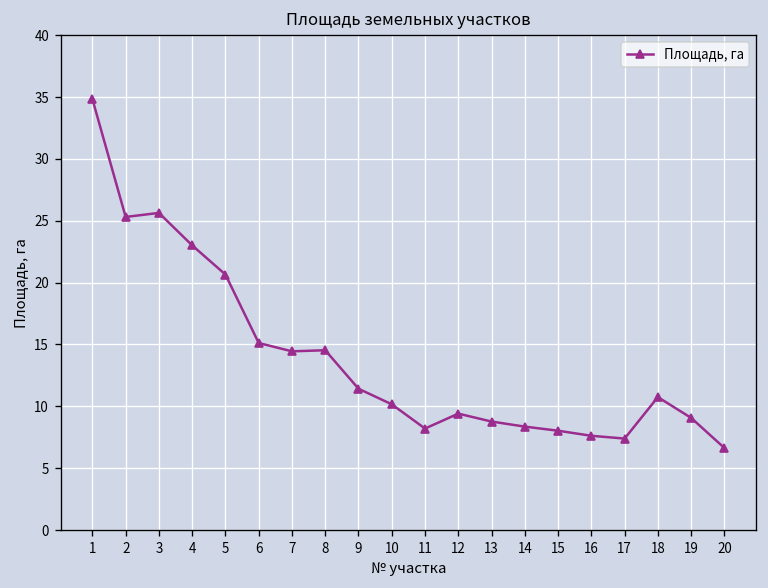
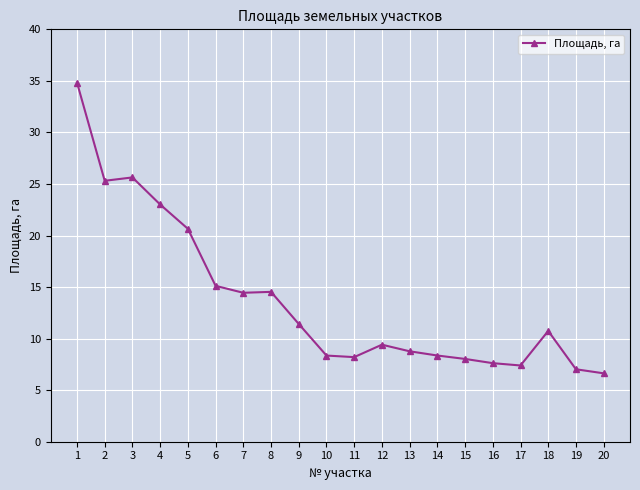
10: 10.2 -> 8.4
19: 9.1 -> 7.0
